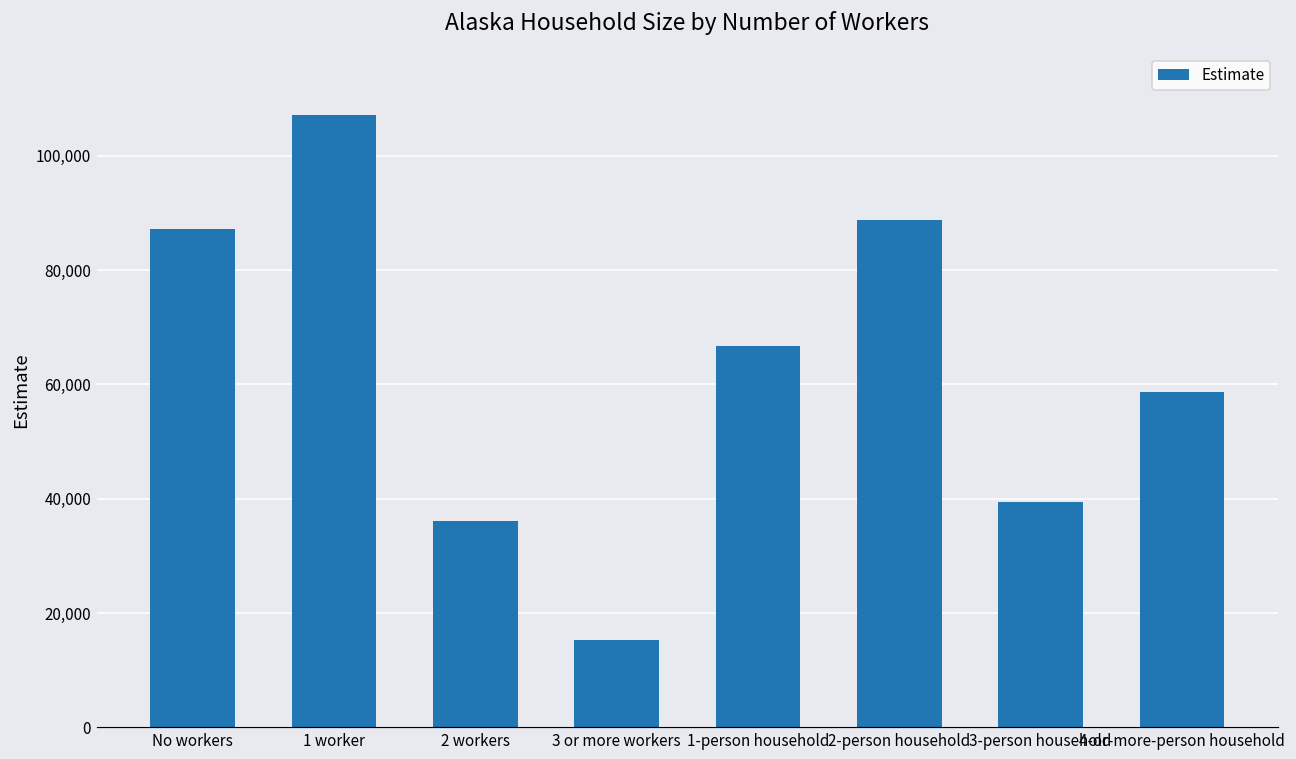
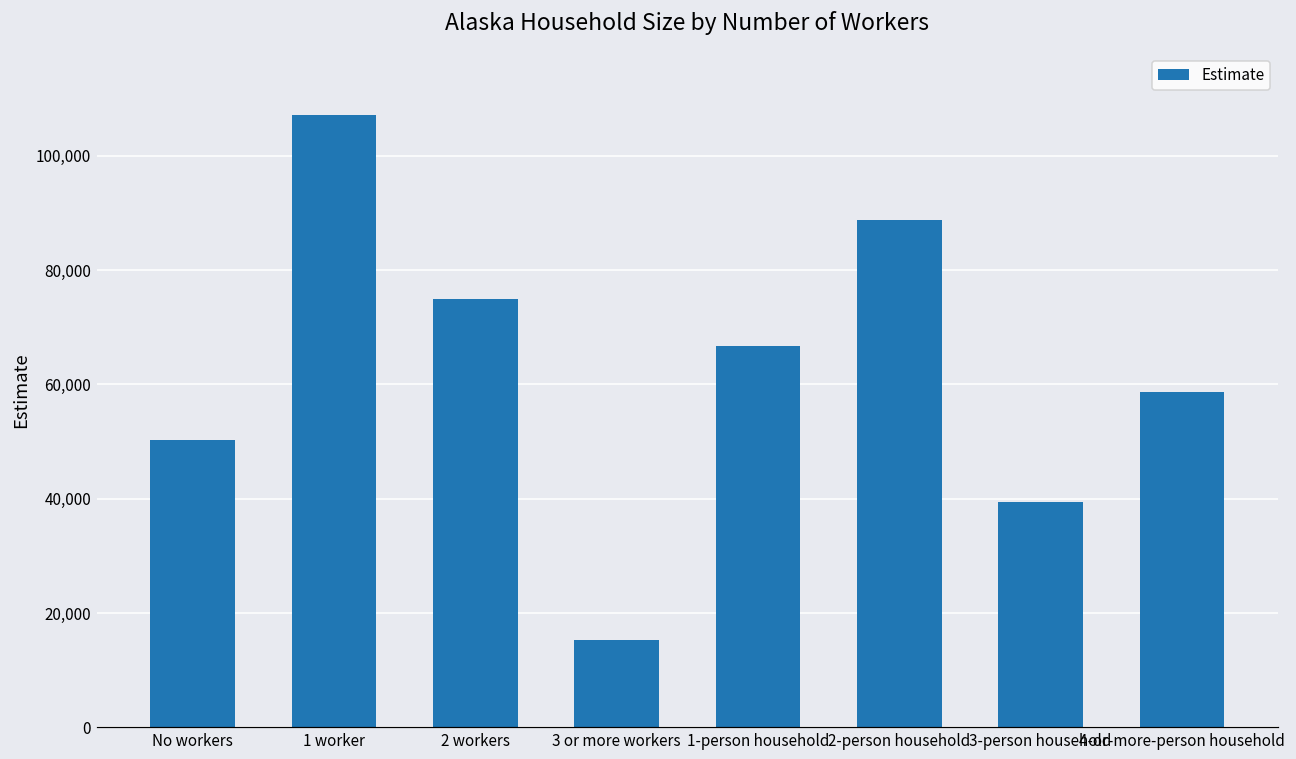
No workers: 87,000 -> 50,000
2 workers: 36,000 -> 75,000
